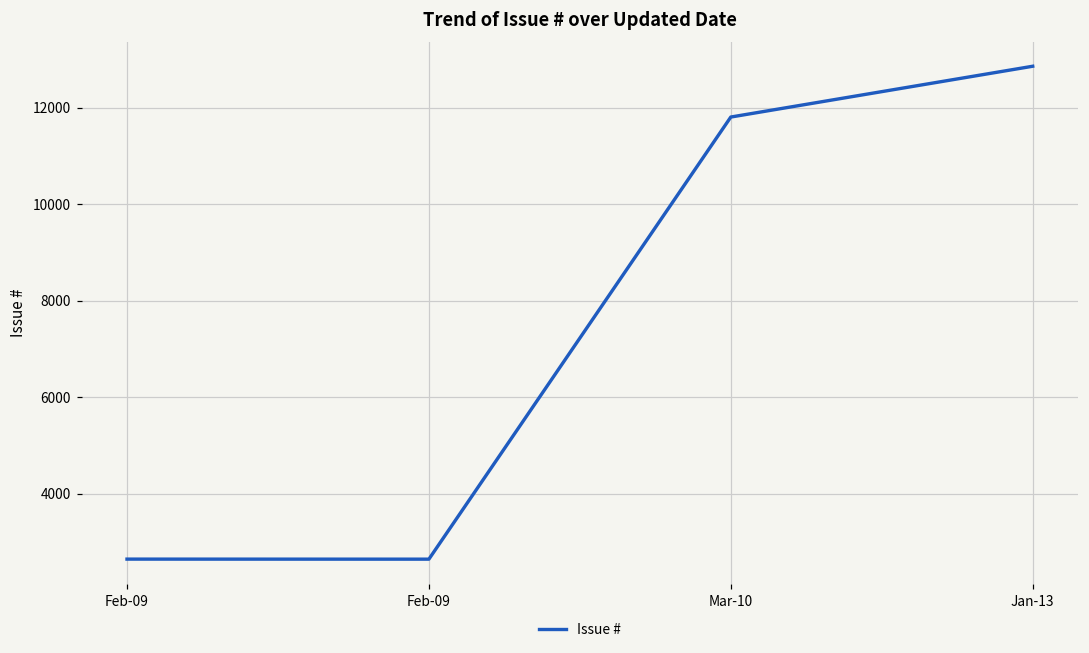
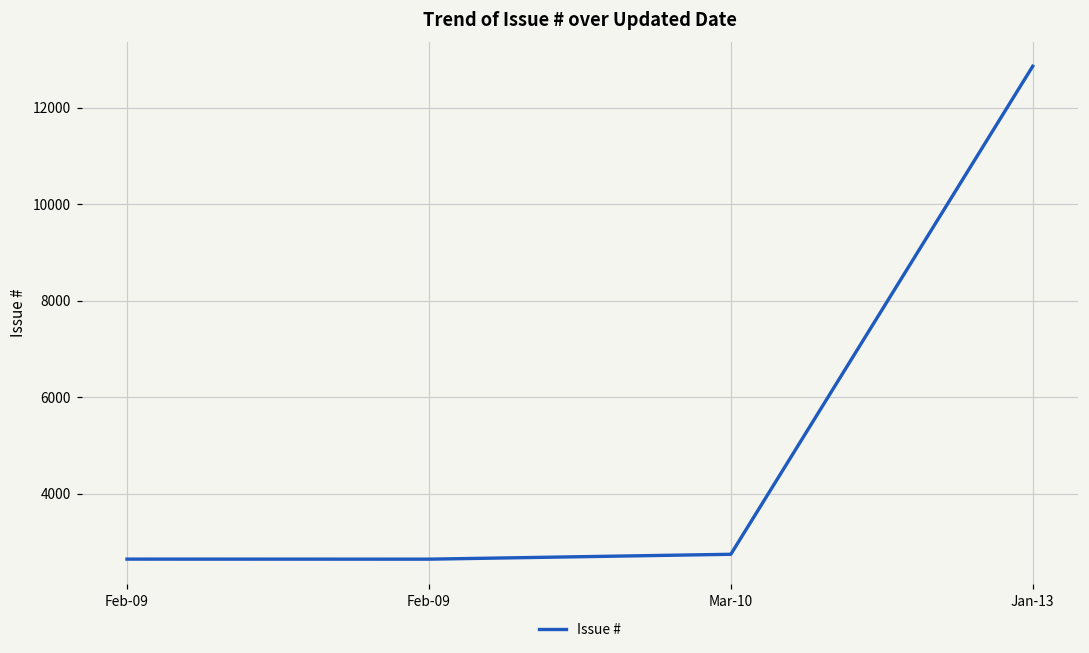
Mar-10: 11800 -> 2700
